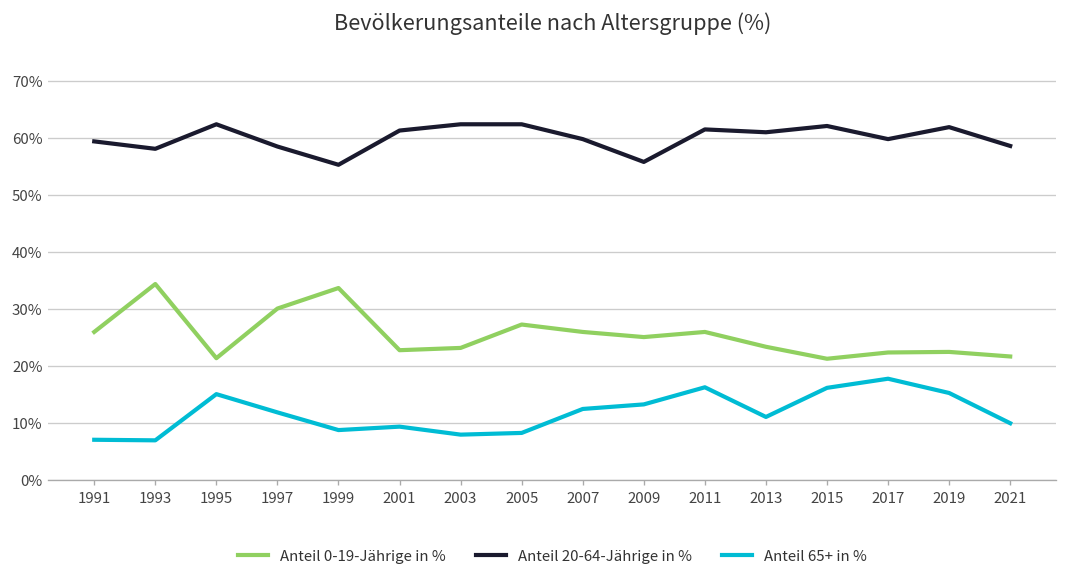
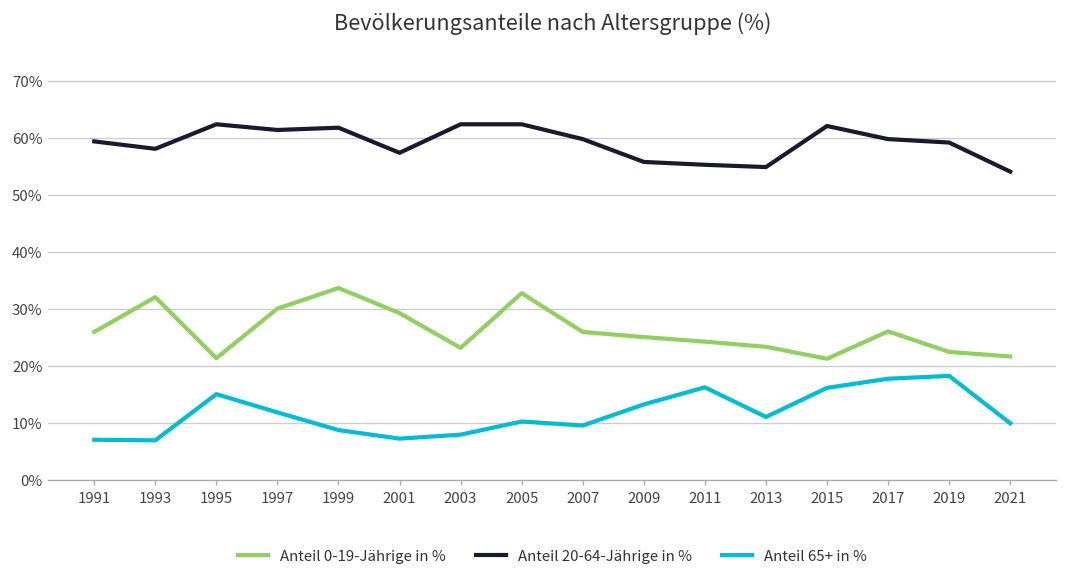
Anteil 0-19-Jährige in %, 1993: 34% -> 32%
Anteil 20-64-Jährige in %, 1997: 59% -> 61%
Anteil 20-64-Jährige in %, 1999: 55% -> 62%
Anteil 0-19-Jährige in %, 2001: 23% -> 29%
Anteil 20-64-Jährige in %, 2001: 61% -> 57%
Anteil 65+ in %, 2001: 9% -> 7%
Anteil 0-19-Jährige in %, 2005: 27% -> 33%
Anteil 65+ in %, 2005: 8% -> 10%
Anteil 65+ in %, 2007: 13% -> 10%
Anteil 0-19-Jährige in %, 2011: 26% -> 24%
Anteil 20-64-Jährige in %, 2011: 62% -> 55%
Anteil 20-64-Jährige in %, 2013: 61% -> 55%
Anteil 0-19-Jährige in %, 2017: 22% -> 26%
Anteil 20-64-Jährige in %, 2019: 62% -> 59%
Anteil 65+ in %, 2019: 15% -> 18%
Anteil 20-64-Jährige in %, 2021: 59% -> 54%
